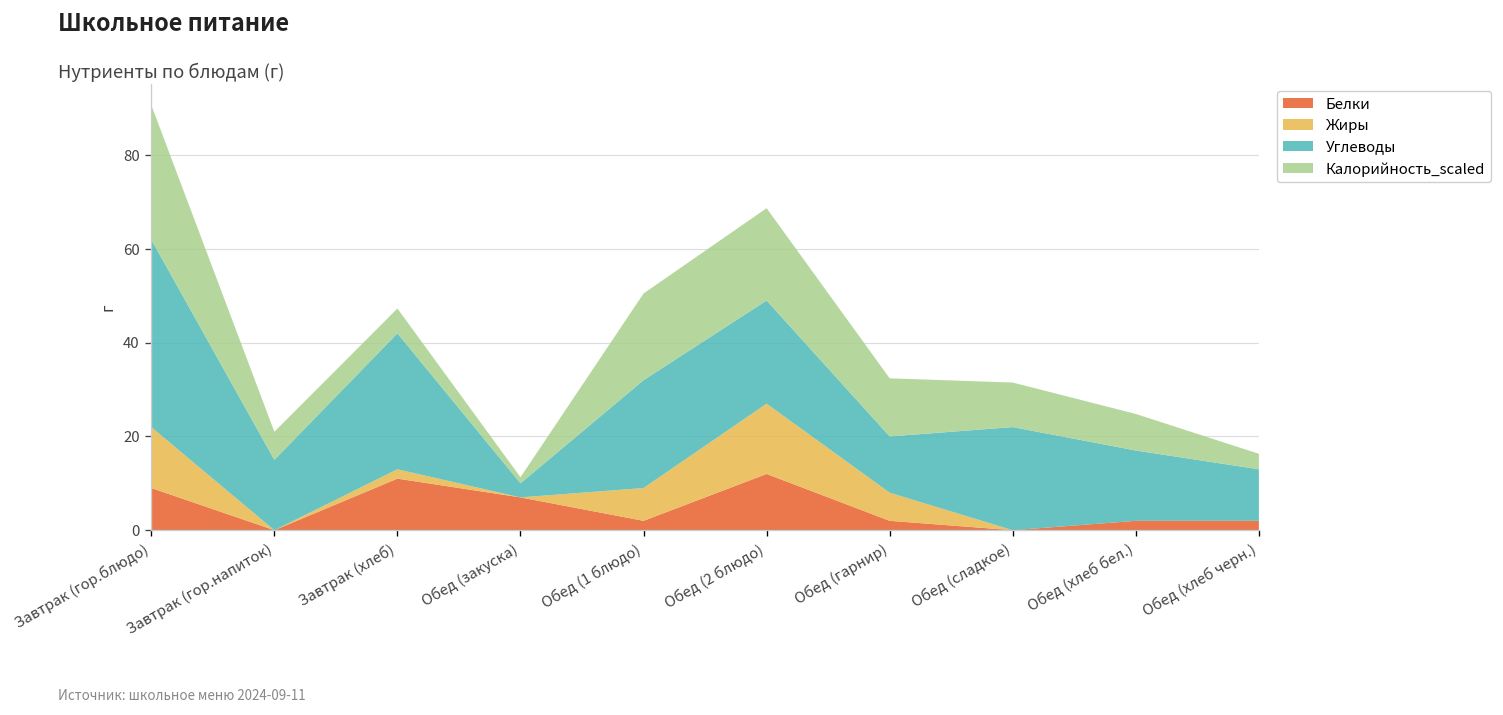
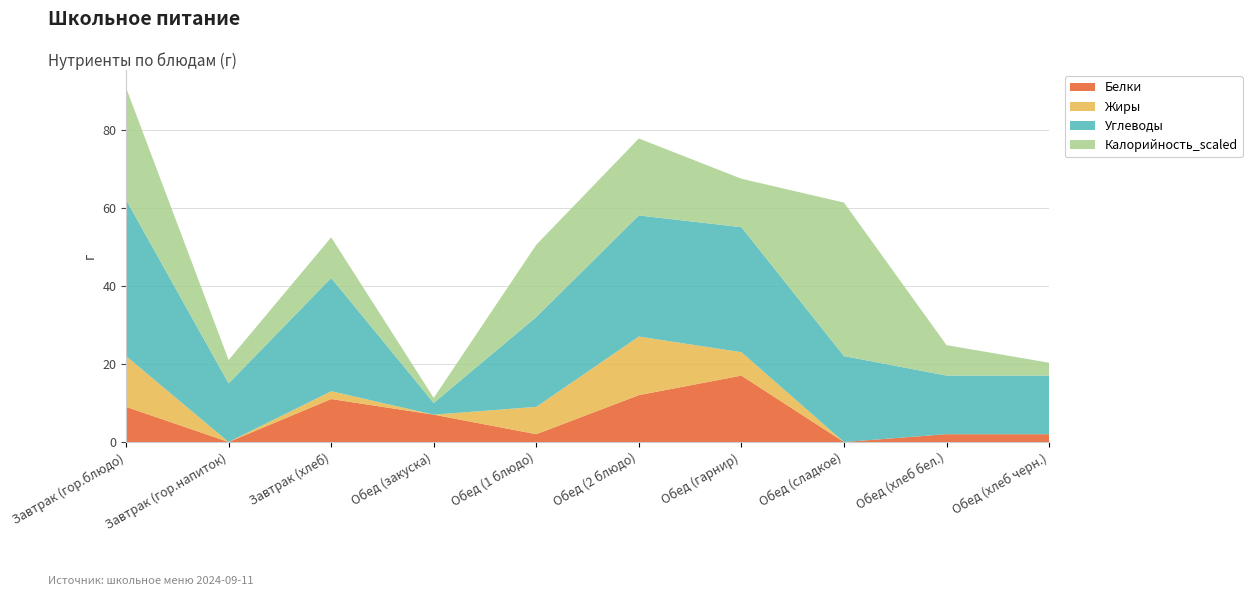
Калорийность_scaled, Завтрак (хлеб): 5 -> 10
Углеводы, Обед (2 блюдо): 22 -> 31
Белки, Обед (гарнир): 2 -> 17
Углеводы, Обед (гарнир): 12 -> 32
Калорийность_scaled, Обед (сладкое): 10 -> 39
Углеводы, Обед (хлеб черн.): 11 -> 15
